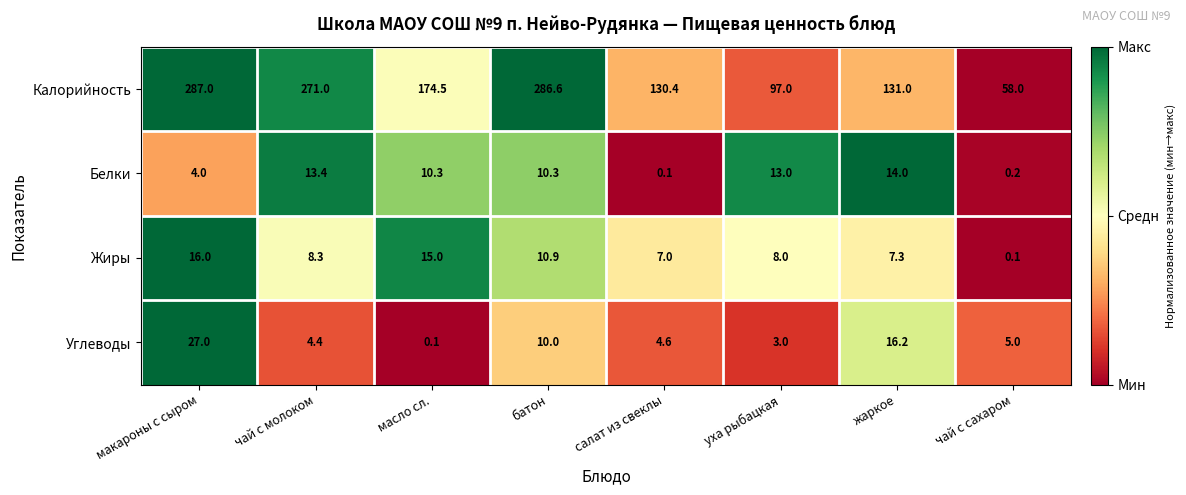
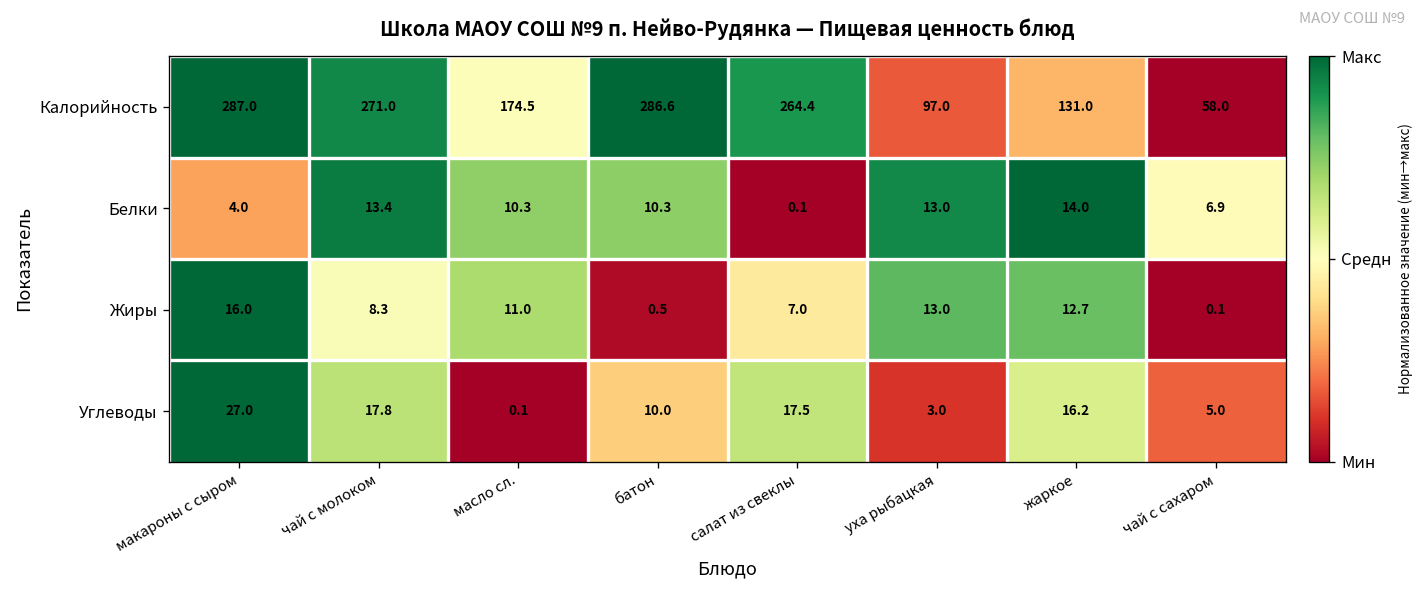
Калорийность, салат из свеклы: 130.4 -> 264.4
Белки, чай с сахаром: 0.2 -> 6.9
Жиры, масло сл.: 15.0 -> 11.0
Жиры, батон: 10.9 -> 0.5
Жиры, уха рыбацкая: 8.0 -> 13.0
Жиры, жаркое: 7.3 -> 12.7
Углеводы, чай с молоком: 4.4 -> 17.8
Углеводы, салат из свеклы: 4.6 -> 17.5
